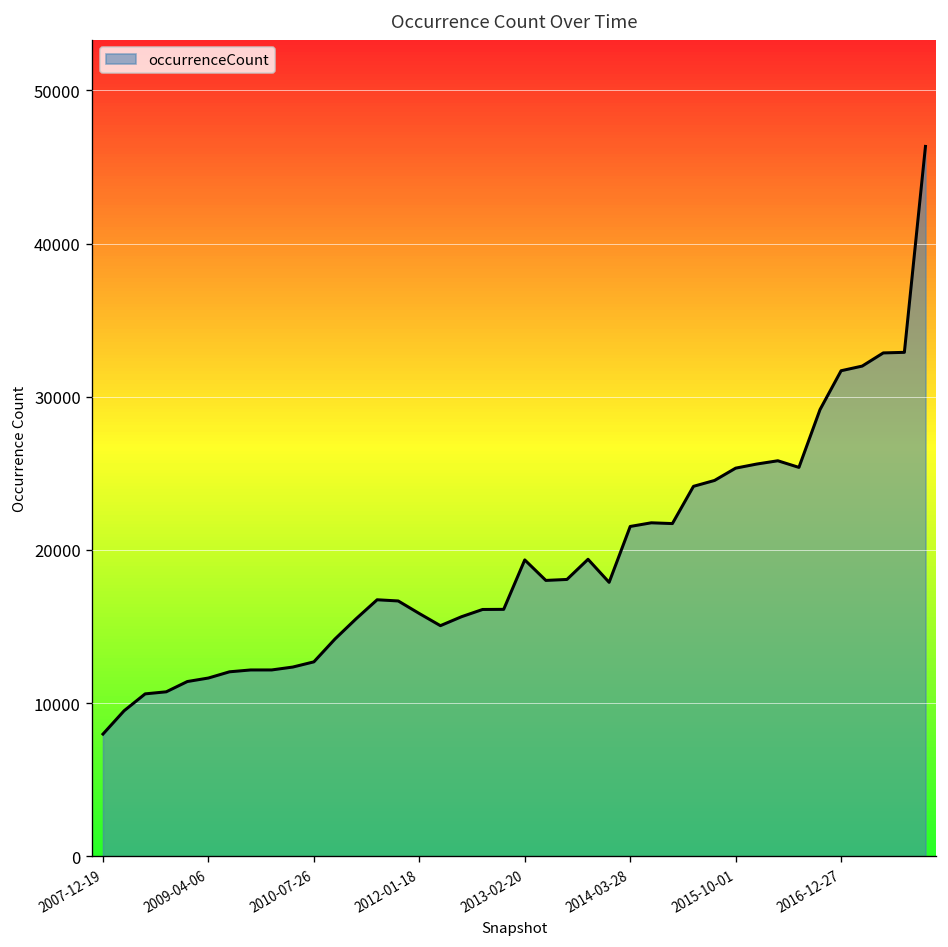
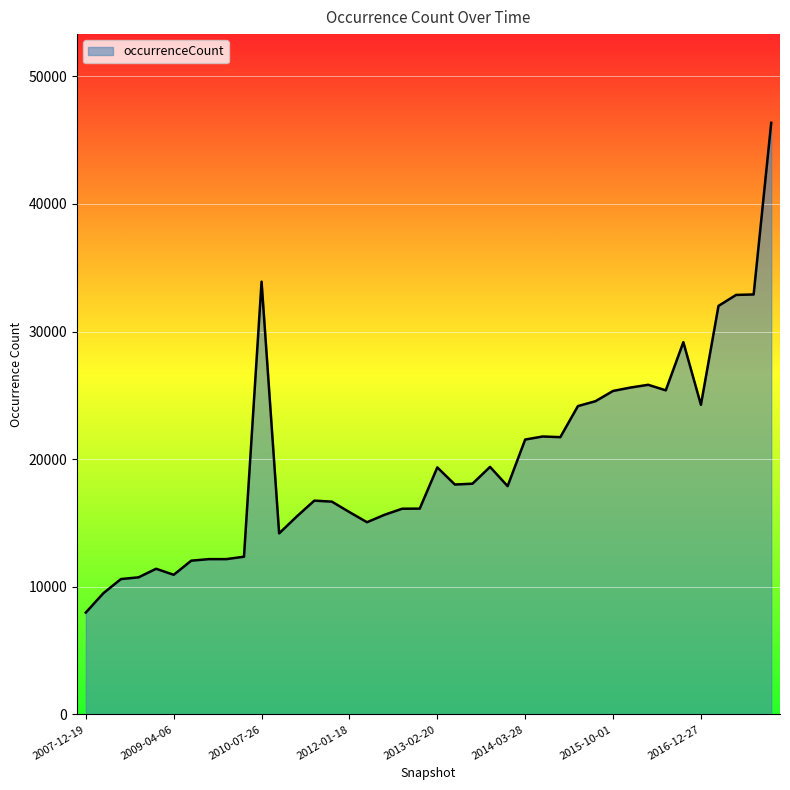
2009-04-06: 11600 -> 10900
2010-07-26: 12700 -> 33900
2016-12-27: 31700 -> 24300
